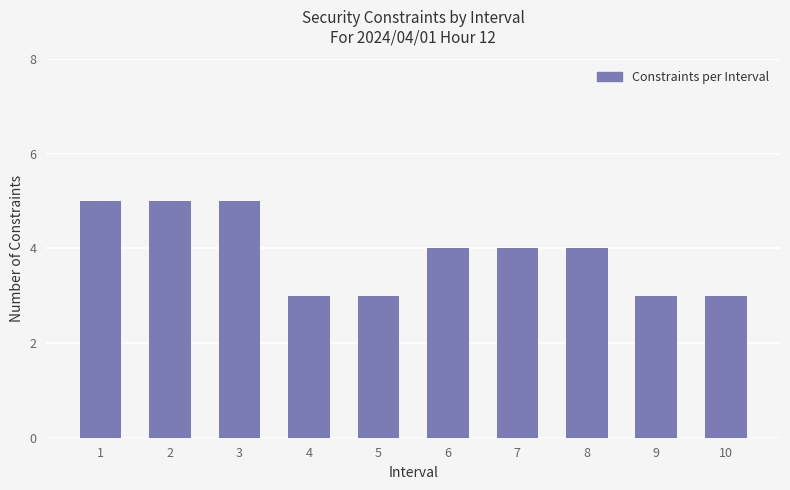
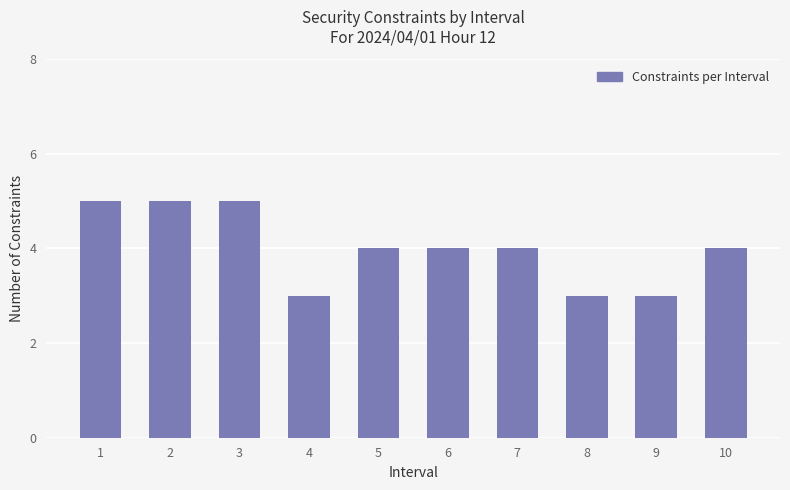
5: 3 -> 4
8: 4 -> 3
10: 3 -> 4
